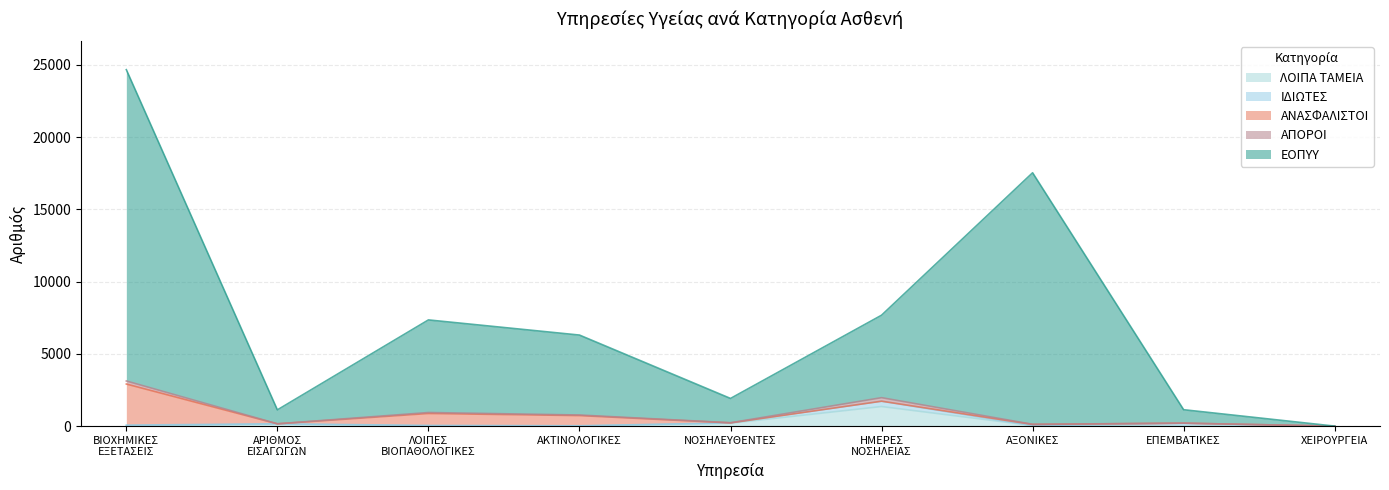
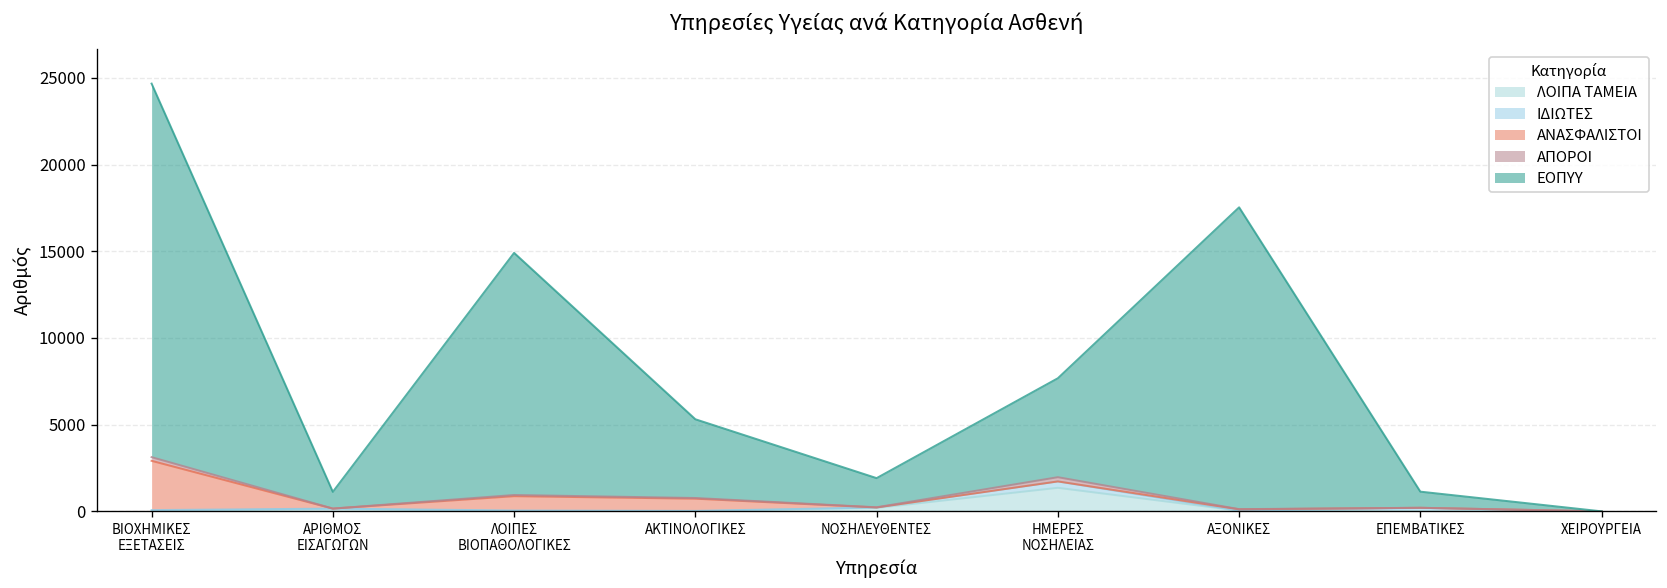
ΕΟΠΥΥ, ΛΟΙΠΕΣ ΒΙΟΠΑΘΟΛΟΓΙΚΕΣ: 6400 -> 14000
ΕΟΠΥΥ, ΑΚΤΙΝΟΛΟΓΙΚΕΣ: 5500 -> 4500
